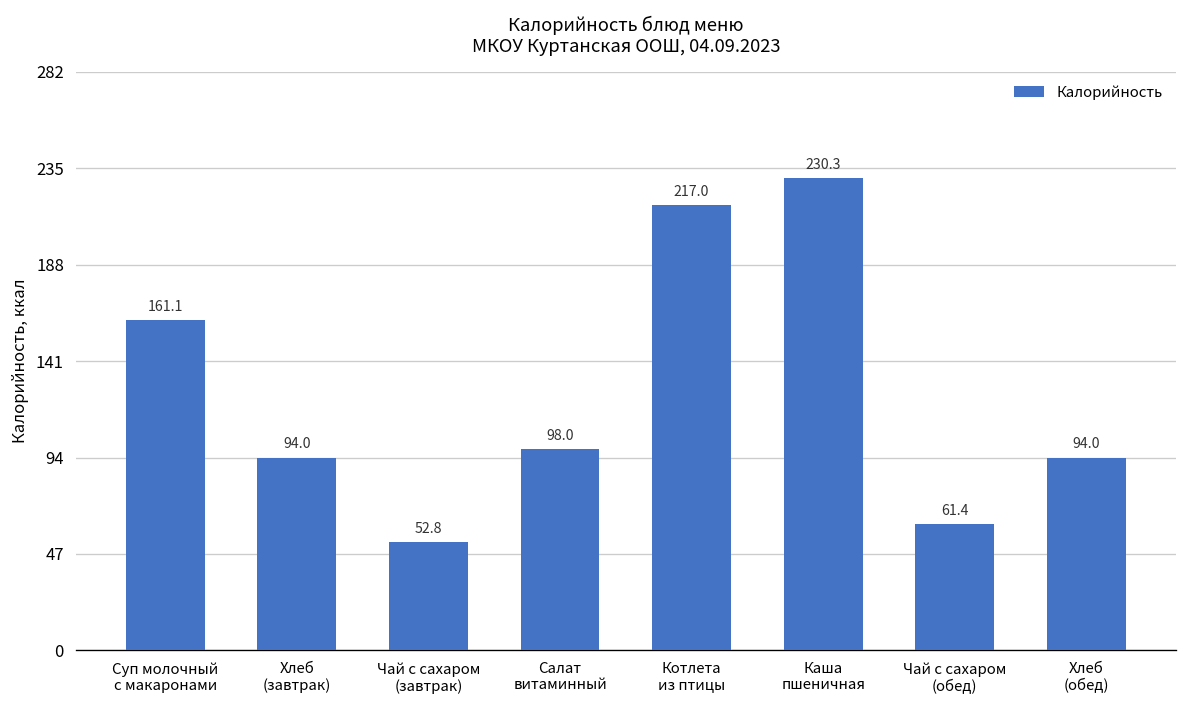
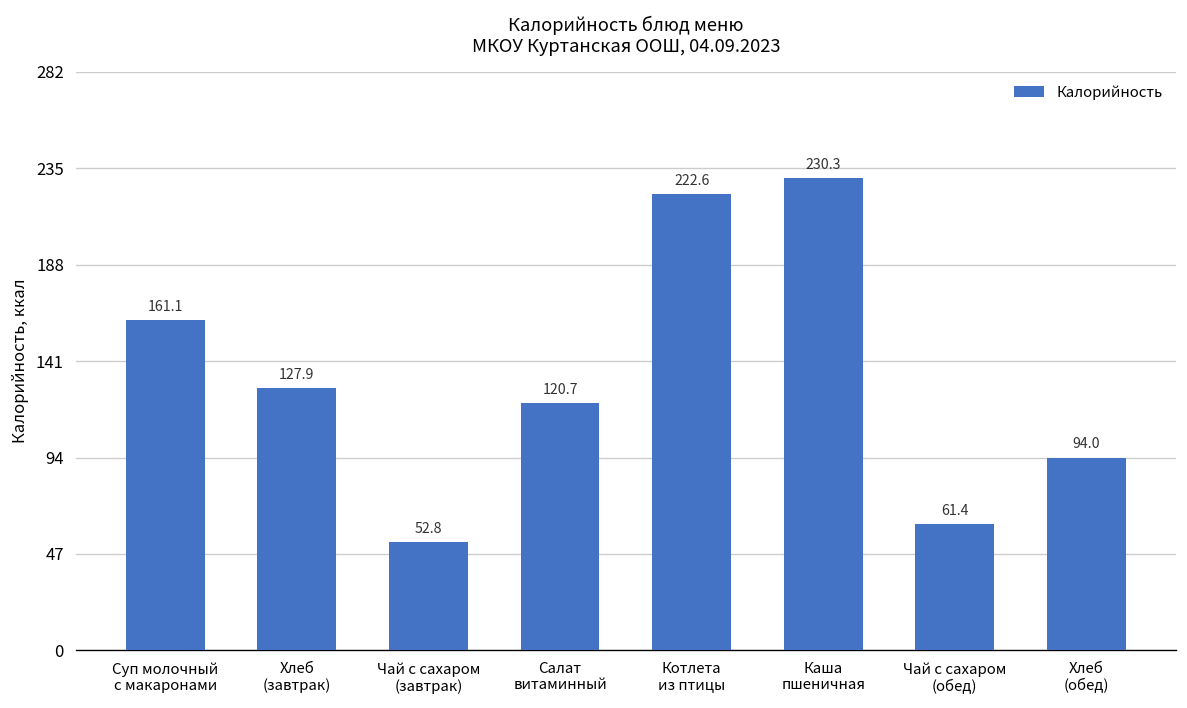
Хлеб (завтрак): 94.0 -> 127.9
Салат витаминный: 98.0 -> 120.7
Котлета из птицы: 217.0 -> 222.6
